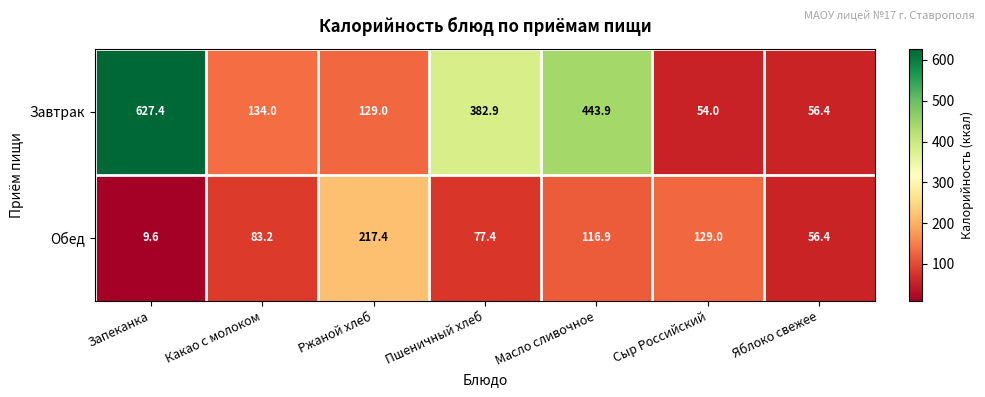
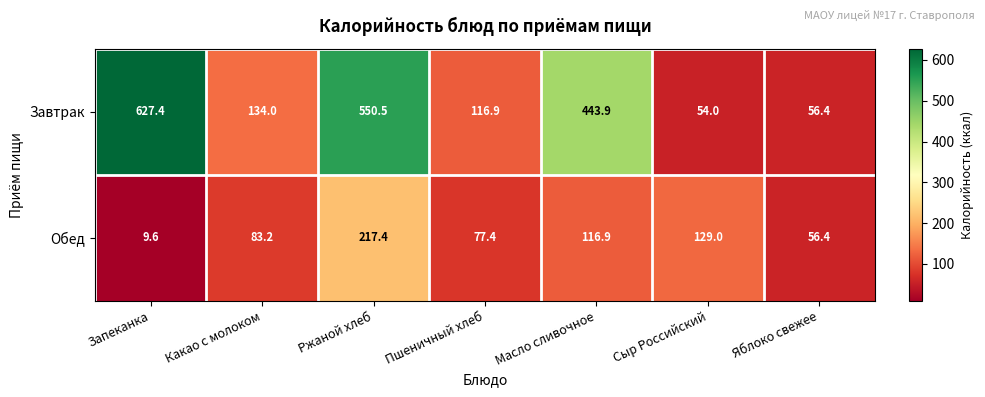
Завтрак, Ржаной хлеб: 129.0 -> 550.5
Завтрак, Пшеничный хлеб: 382.9 -> 116.9
